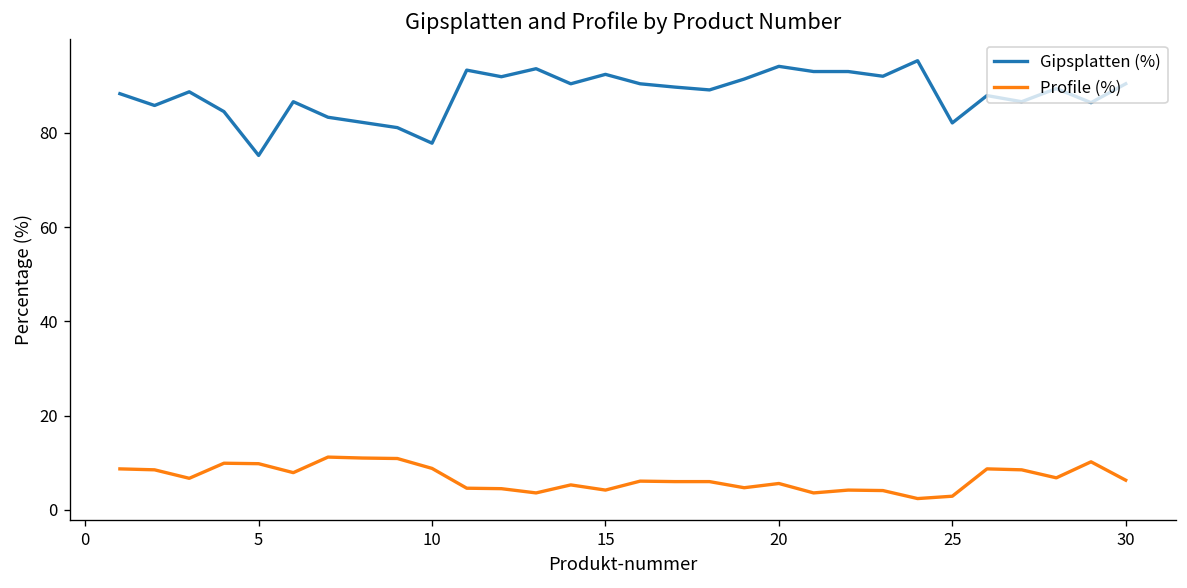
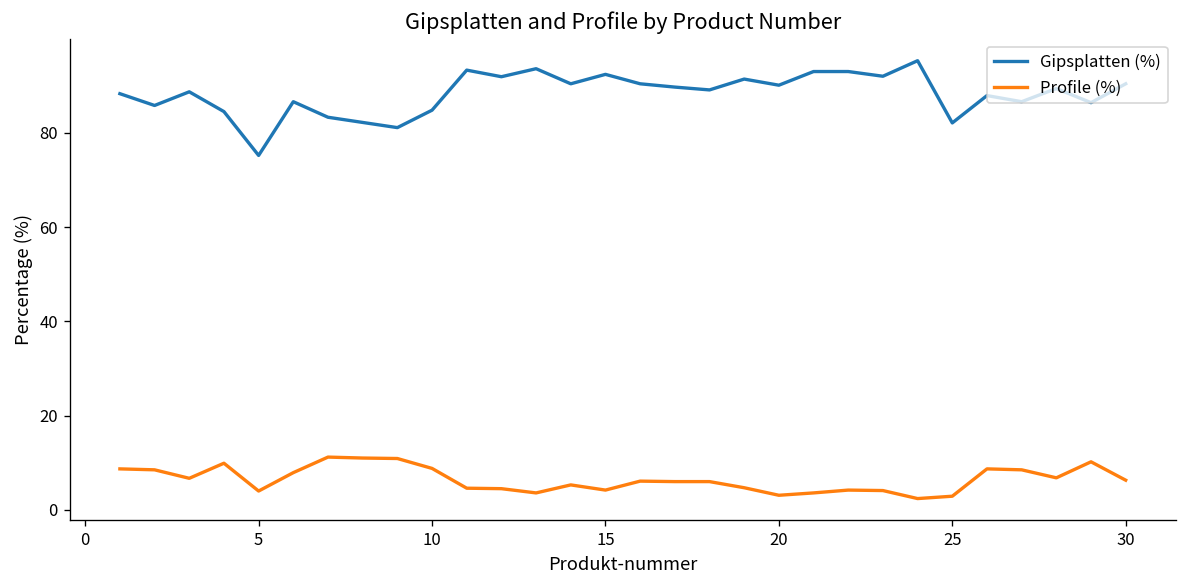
Profile (%), 5: 10 -> 4
Gipsplatten (%), 10: 78 -> 85
Gipsplatten (%), 20: 94 -> 90
Profile (%), 20: 6 -> 3
